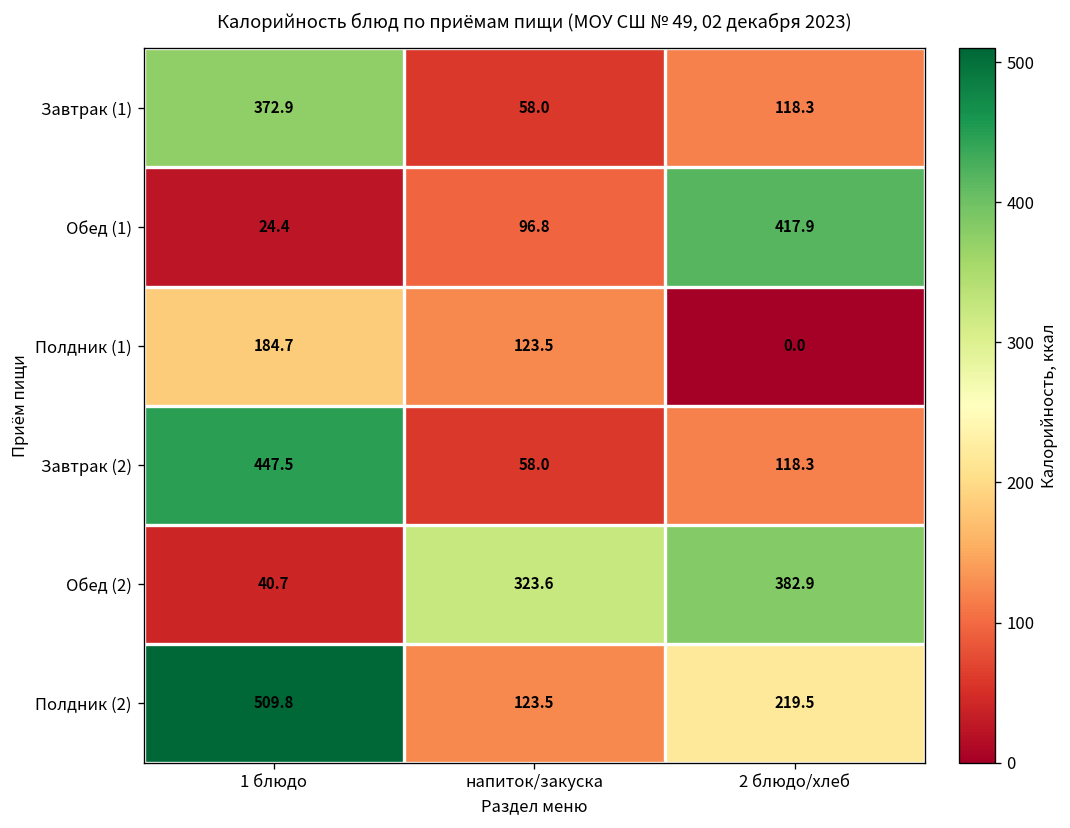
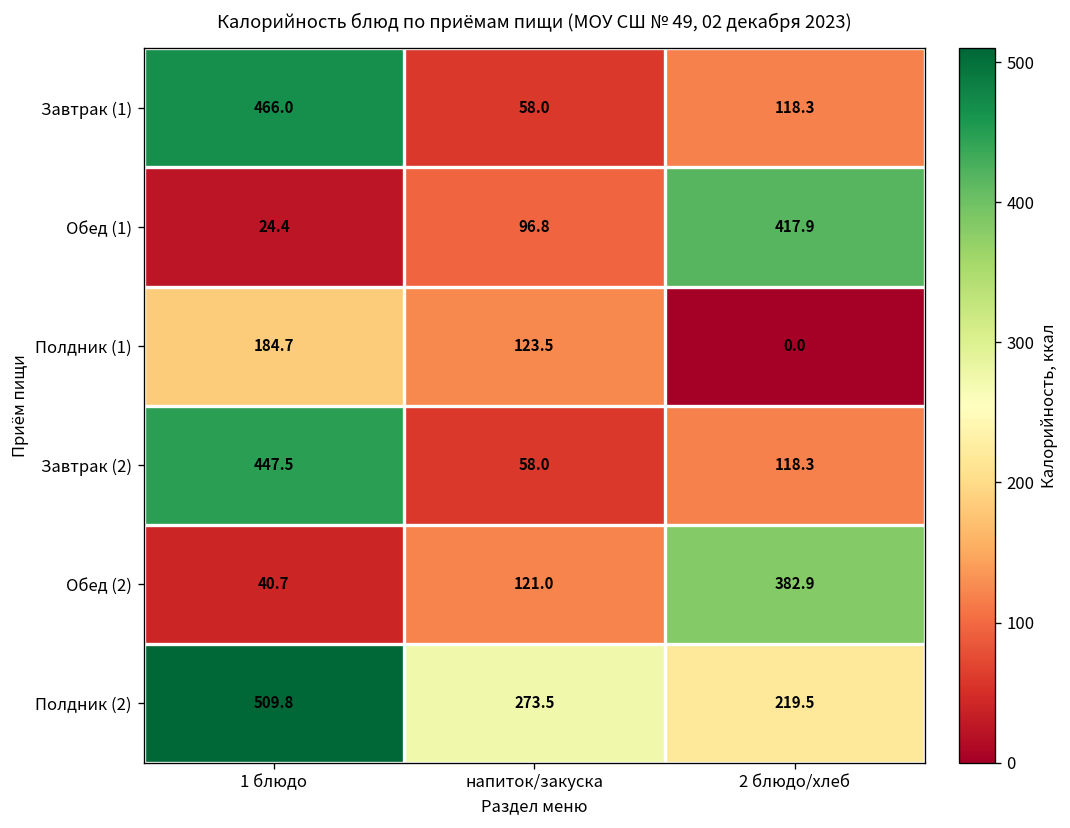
Завтрак (1), 1 блюдо: 372.9 -> 466.0
Обед (2), напиток/закуска: 323.6 -> 121.0
Полдник (2), напиток/закуска: 123.5 -> 273.5
